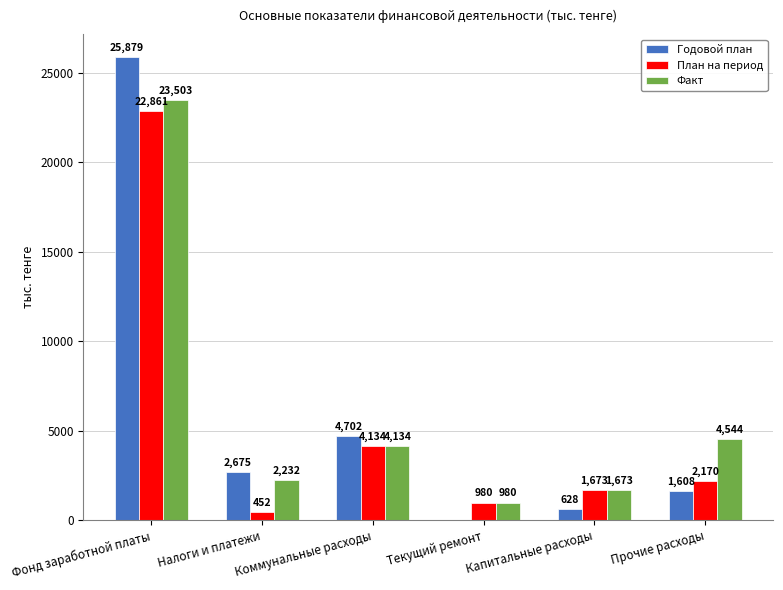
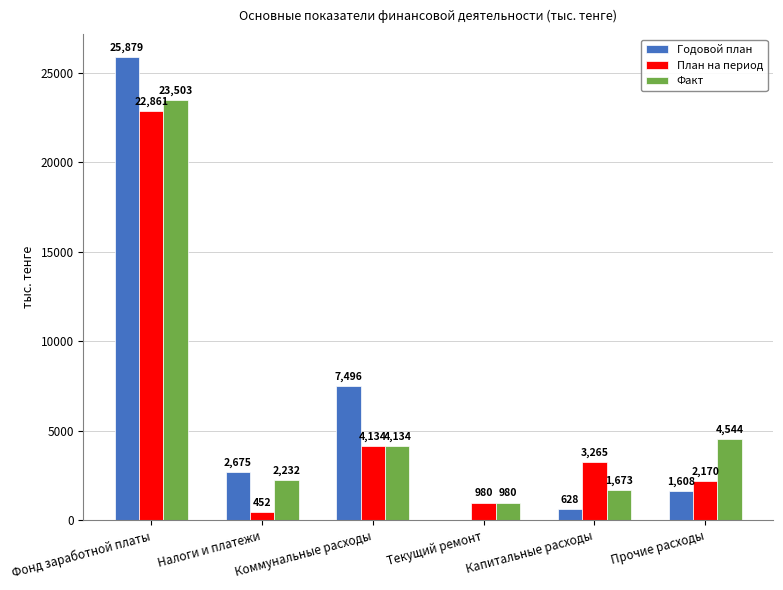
Годовой план, Коммунальные расходы: 4,702 -> 7,496
План на период, Капитальные расходы: 1,673 -> 3,265
